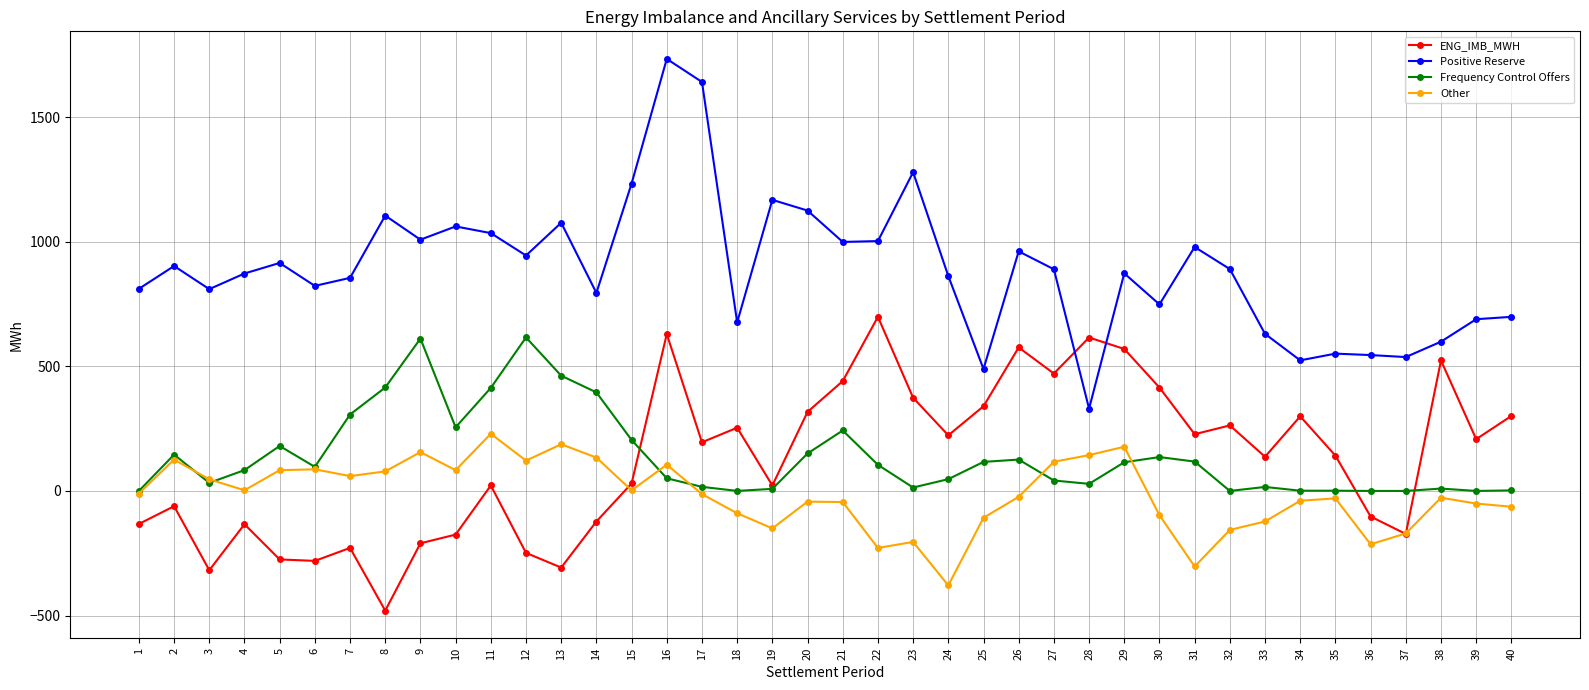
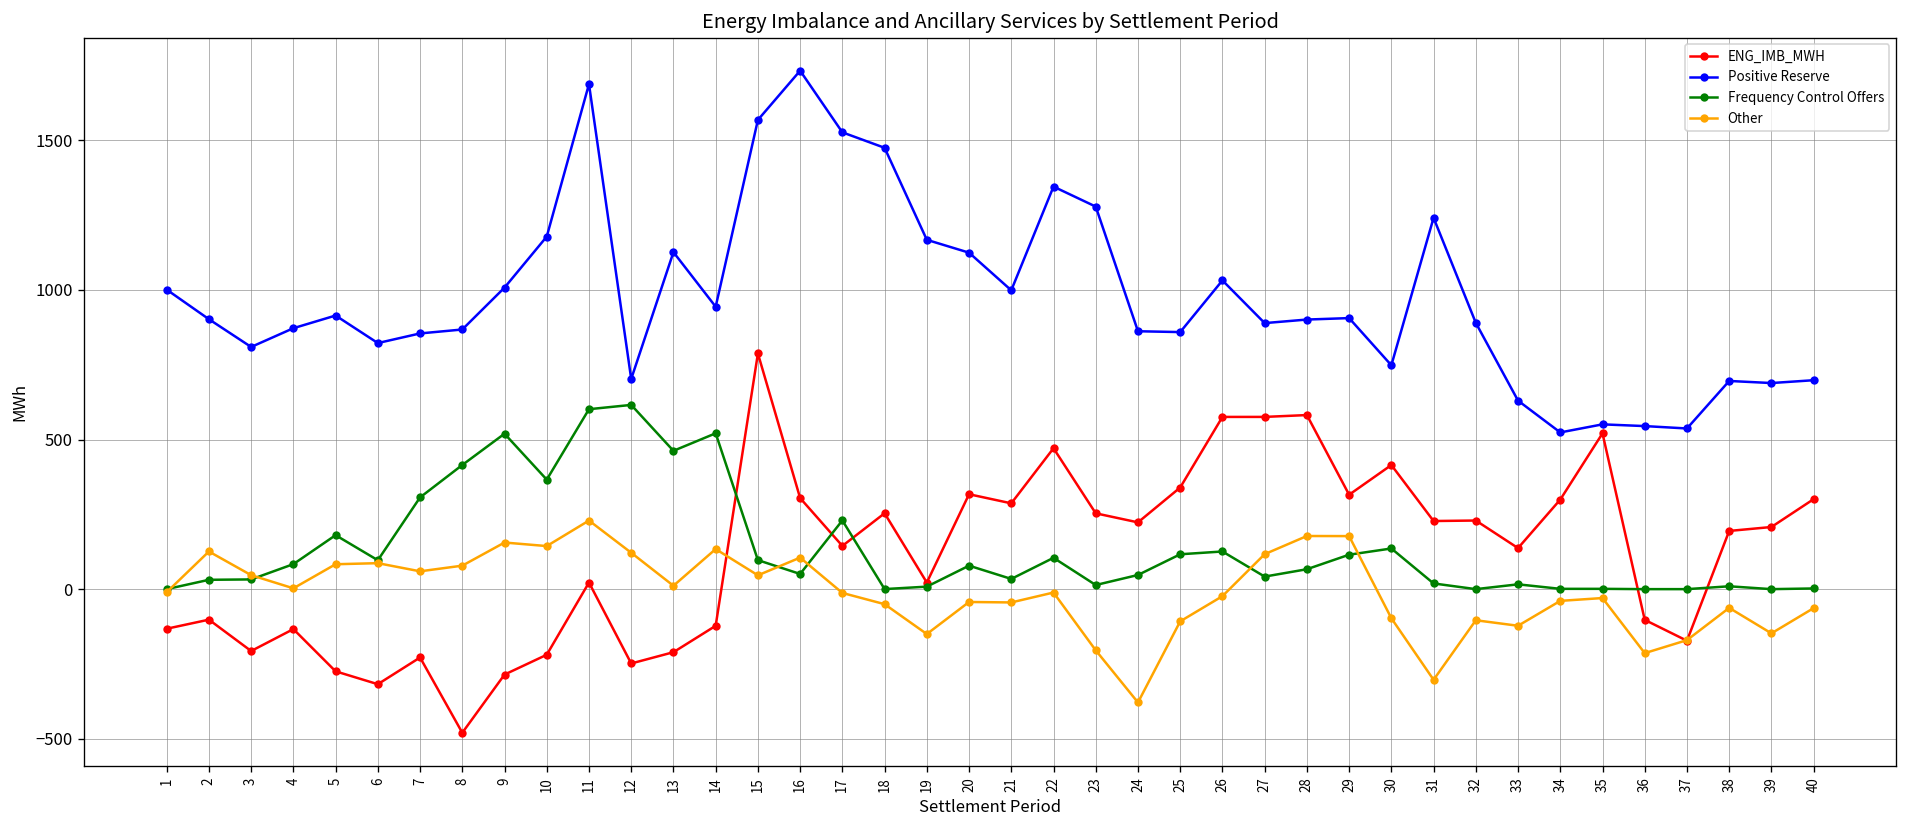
Positive Reserve, 1: 810 -> 1000
ENG_IMB_MWH, 2: -60 -> -100
Frequency Control Offers, 2: 150 -> 30
ENG_IMB_MWH, 3: -320 -> -210
ENG_IMB_MWH, 6: -280 -> -320
Positive Reserve, 8: 1100 -> 870
ENG_IMB_MWH, 9: -210 -> -290
Frequency Control Offers, 9: 610 -> 520
ENG_IMB_MWH, 10: -180 -> -220
Positive Reserve, 10: 1060 -> 1180
Frequency Control Offers, 10: 260 -> 370
Other, 10: 80 -> 140
Positive Reserve, 11: 1030 -> 1690
Frequency Control Offers, 11: 410 -> 600
Positive Reserve, 12: 940 -> 700
ENG_IMB_MWH, 13: -310 -> -210
Positive Reserve, 13: 1080 -> 1130
Other, 13: 190 -> 10
Positive Reserve, 14: 790 -> 940
Frequency Control Offers, 14: 400 -> 520
ENG_IMB_MWH, 15: 30 -> 790
Positive Reserve, 15: 1230 -> 1570
Frequency Control Offers, 15: 200 -> 100
Other, 15: 0 -> 50
ENG_IMB_MWH, 16: 630 -> 300
ENG_IMB_MWH, 17: 200 -> 140
Positive Reserve, 17: 1640 -> 1530
Frequency Control Offers, 17: 20 -> 230
Positive Reserve, 18: 680 -> 1480
Other, 18: -90 -> -50
Frequency Control Offers, 20: 150 -> 80
ENG_IMB_MWH, 21: 440 -> 290
Frequency Control Offers, 21: 240 -> 30
ENG_IMB_MWH, 22: 700 -> 470
Positive Reserve, 22: 1000 -> 1350
Other, 22: -230 -> -10
ENG_IMB_MWH, 23: 370 -> 250
Positive Reserve, 25: 490 -> 860
Positive Reserve, 26: 960 -> 1030
ENG_IMB_MWH, 27: 470 -> 580
ENG_IMB_MWH, 28: 620 -> 580
Positive Reserve, 28: 330 -> 900
Frequency Control Offers, 28: 30 -> 70
Other, 28: 140 -> 180
ENG_IMB_MWH, 29: 570 -> 320
Positive Reserve, 29: 870 -> 910
Positive Reserve, 31: 980 -> 1240
Frequency Control Offers, 31: 120 -> 20
ENG_IMB_MWH, 32: 260 -> 230
Other, 32: -160 -> -100
ENG_IMB_MWH, 35: 140 -> 520
ENG_IMB_MWH, 38: 520 -> 190
Positive Reserve, 38: 600 -> 700
Other, 38: -30 -> -60
Other, 39: -50 -> -150
